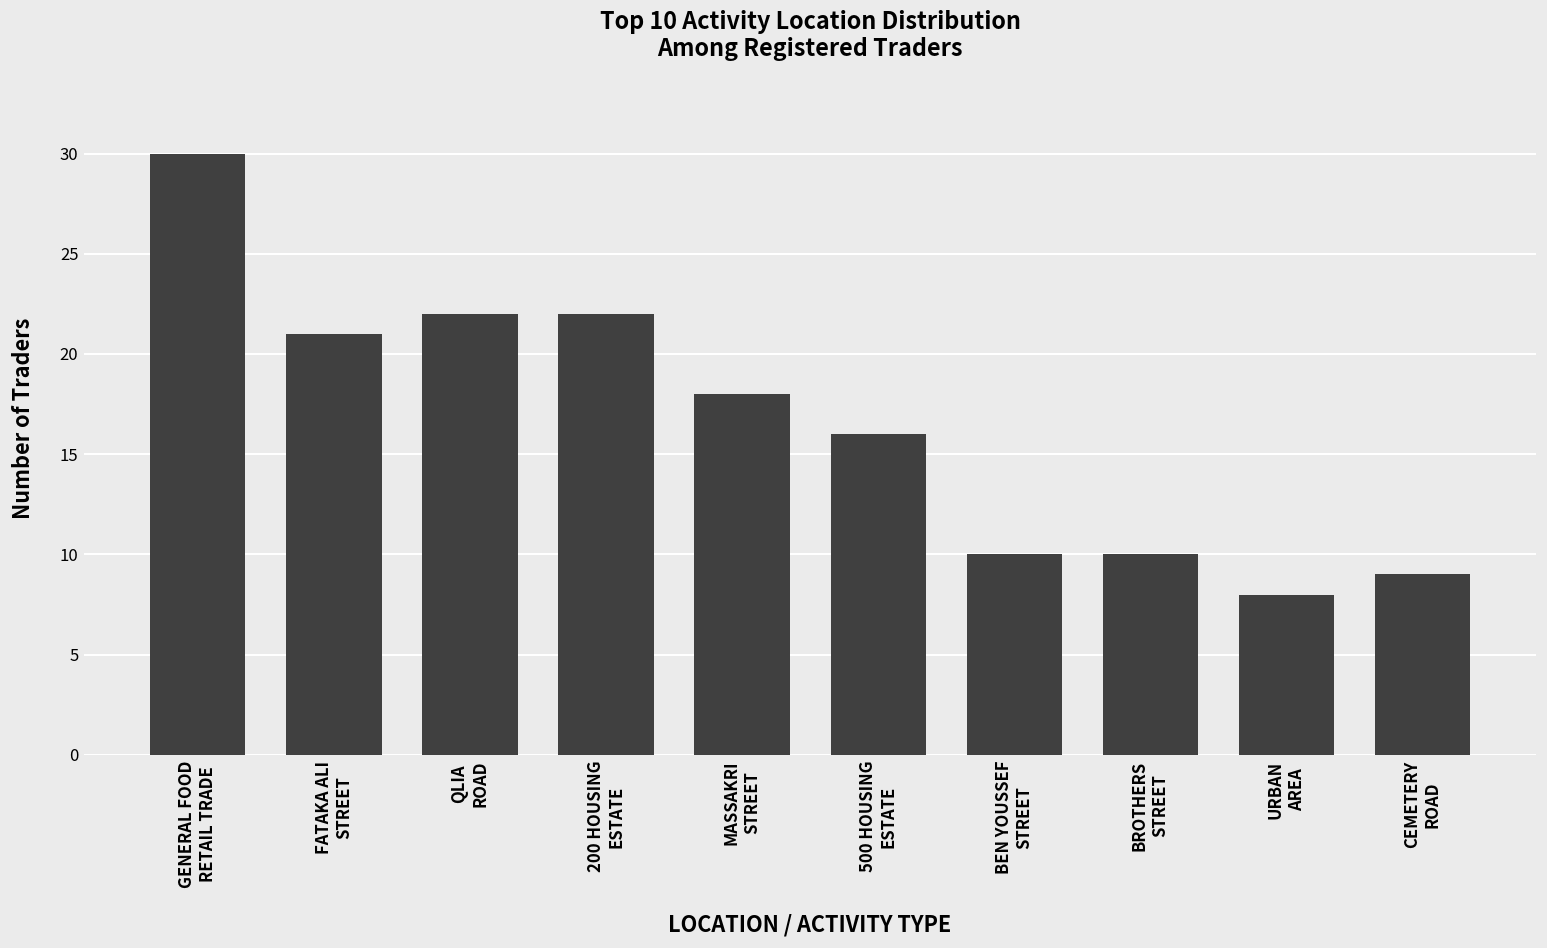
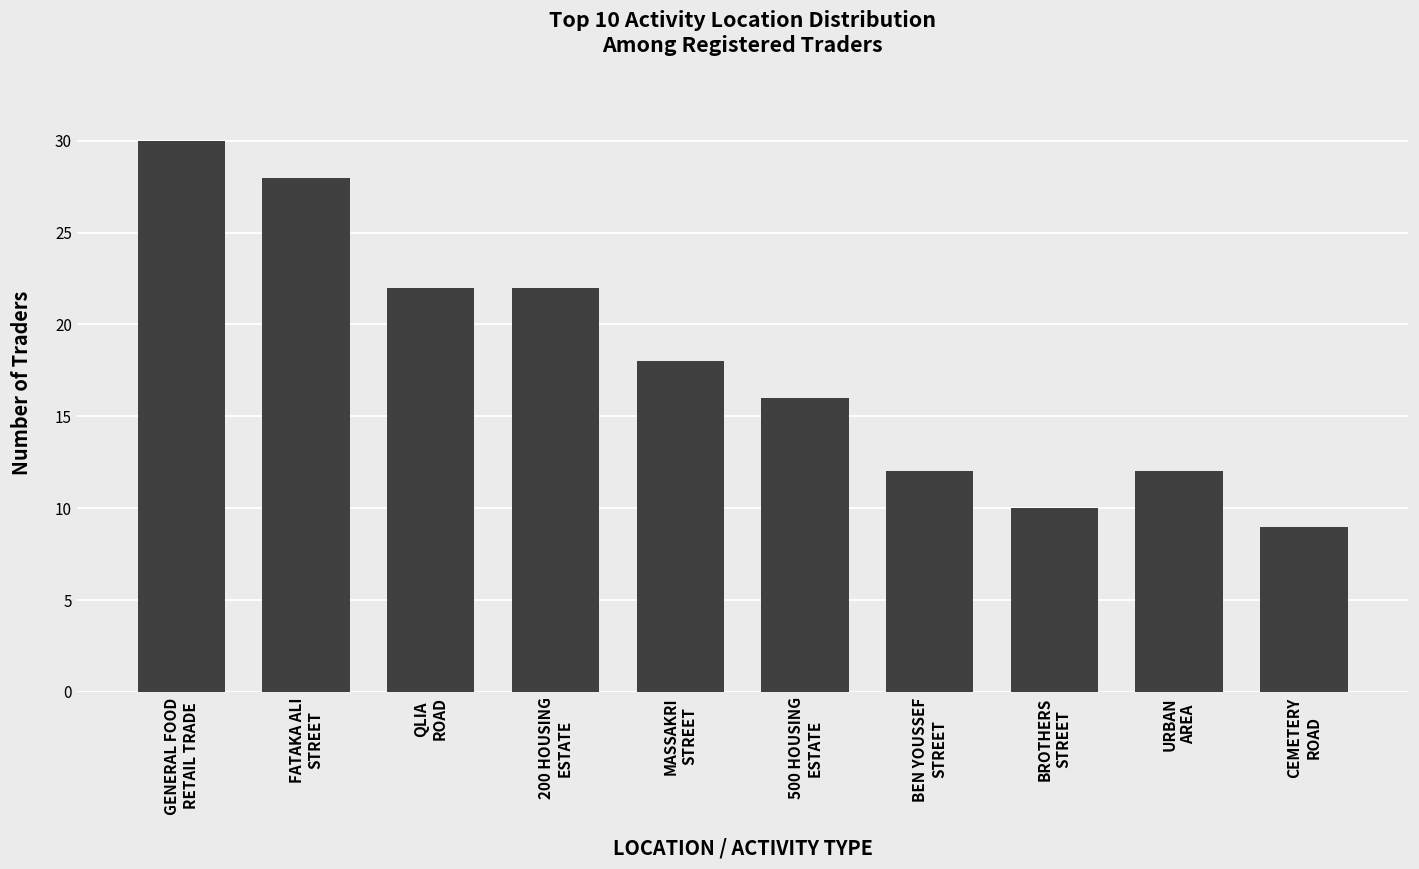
FATAKA ALI STREET: 21 -> 28
BEN YOUSSEF STREET: 10 -> 12
URBAN AREA: 8 -> 12
